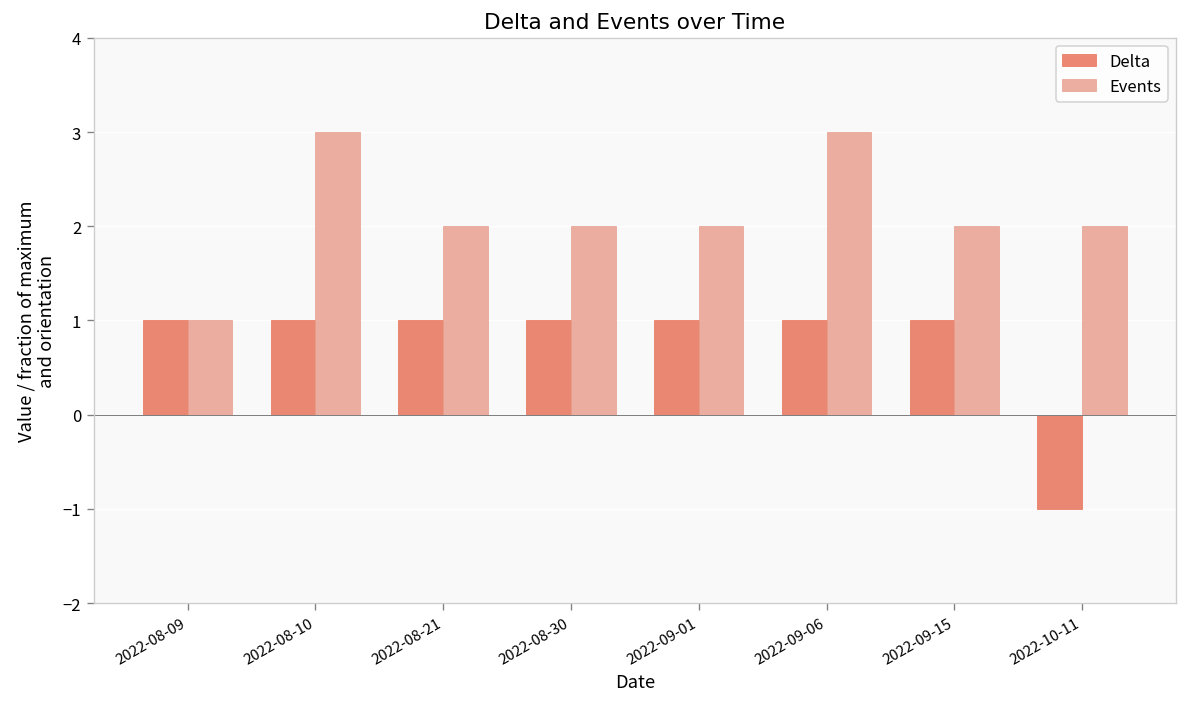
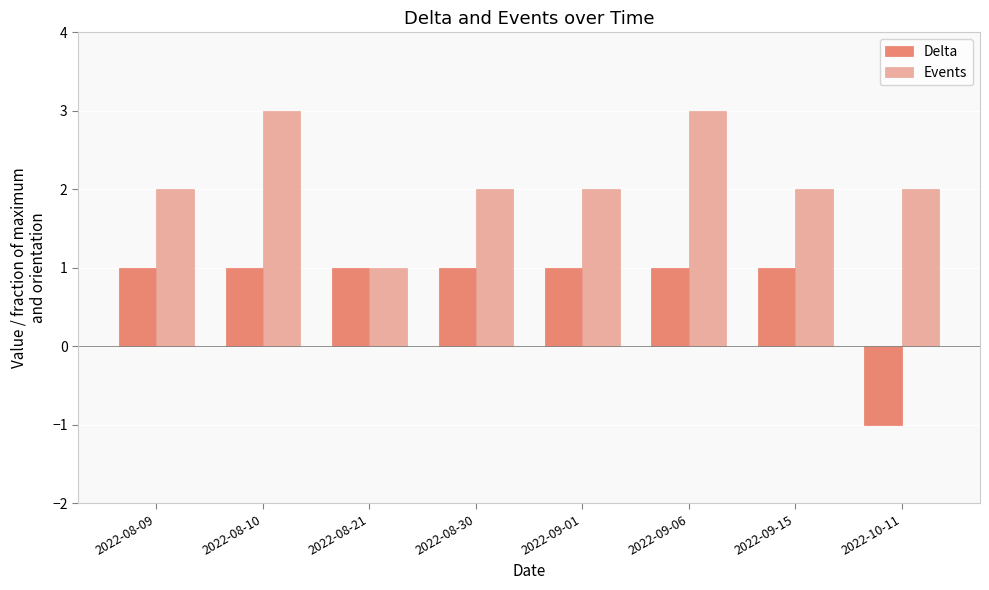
Events, 2022-08-09: 1 -> 2
Events, 2022-08-21: 2 -> 1
